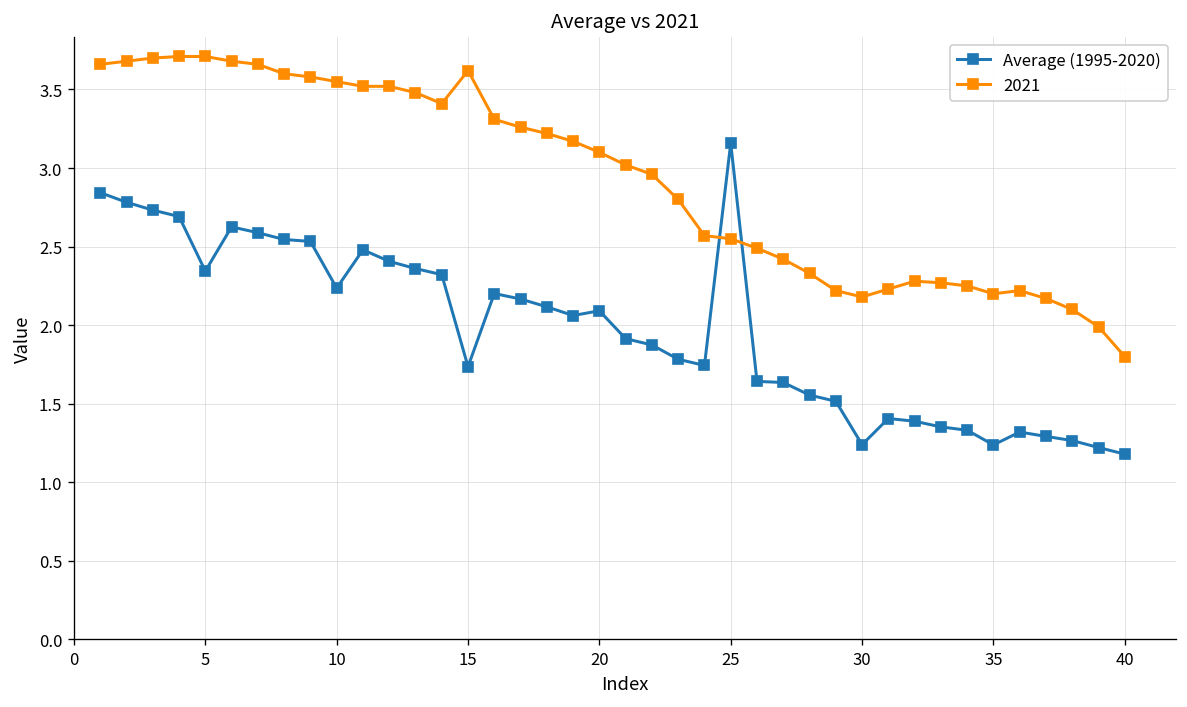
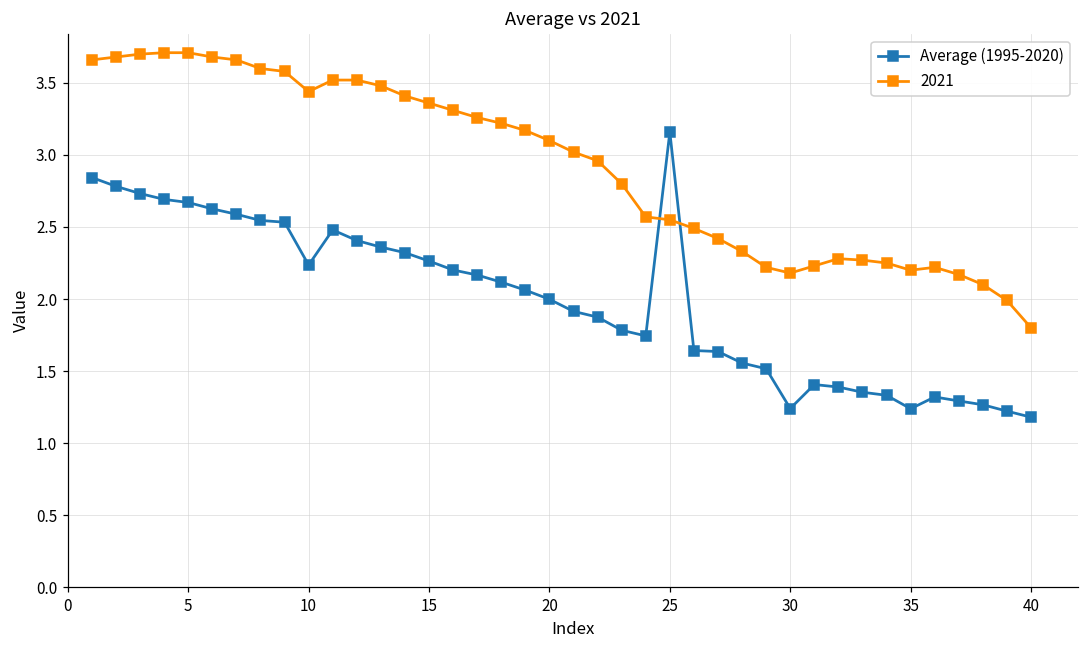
Average (1995-2020), 5: 2.34 -> 2.67
2021, 10: 3.55 -> 3.44
Average (1995-2020), 15: 1.74 -> 2.26
2021, 15: 3.62 -> 3.36
Average (1995-2020), 20: 2.09 -> 2.00
